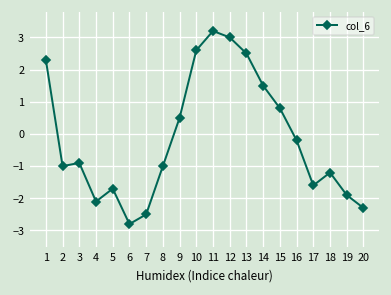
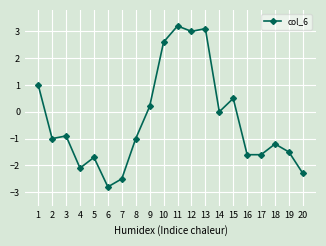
1: 2.3 -> 1.0
9: 0.5 -> 0.2
13: 2.5 -> 3.1
14: 1.5 -> 0.0
15: 0.8 -> 0.5
16: -0.2 -> -1.6
19: -1.9 -> -1.5
